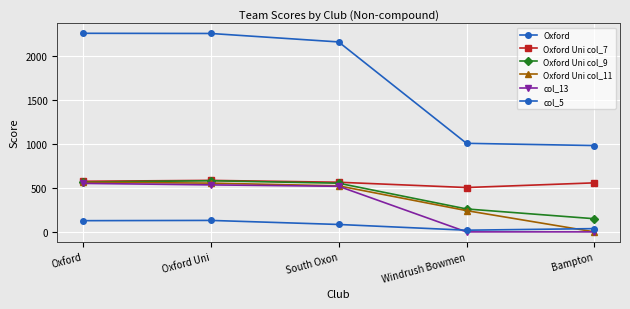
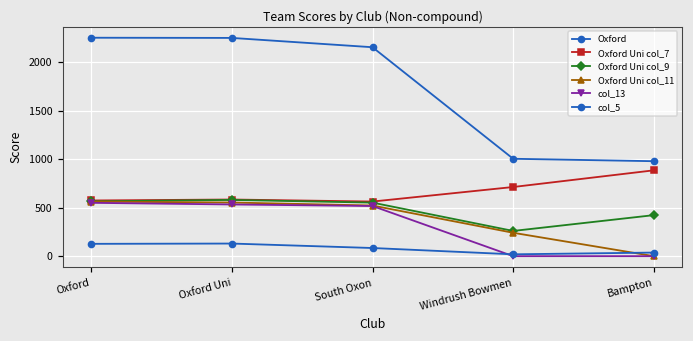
Oxford Uni col_7, Windrush Bowmen: 500 -> 700
Oxford Uni col_7, Bampton: 600 -> 900
Oxford Uni col_9, Bampton: 100 -> 400
